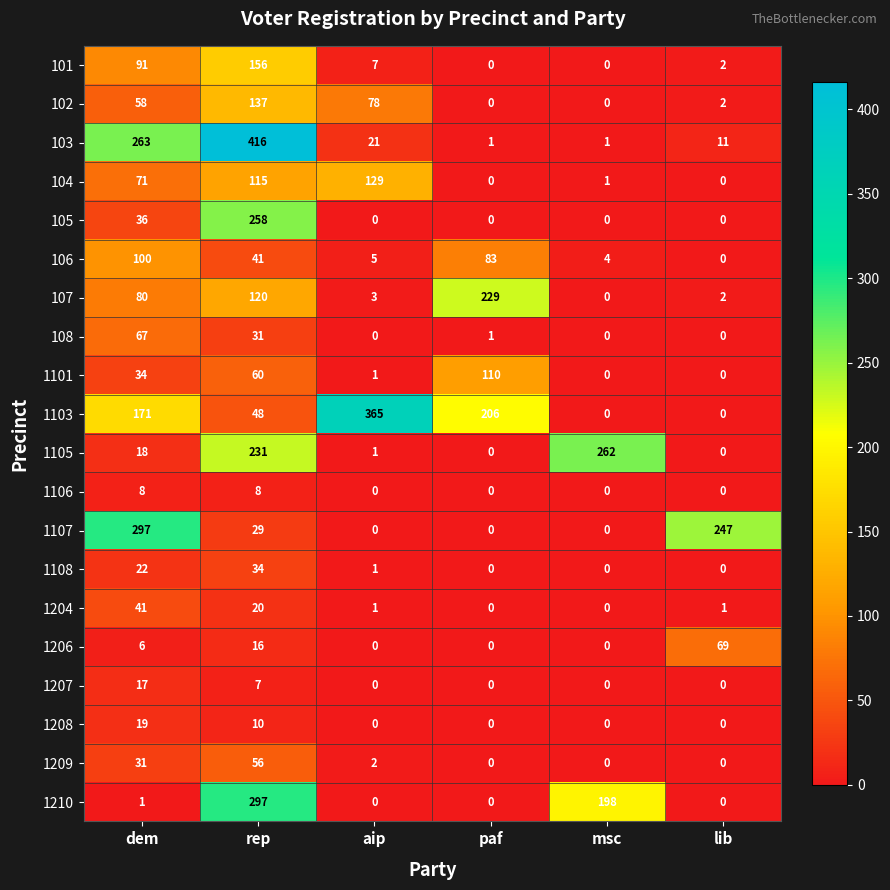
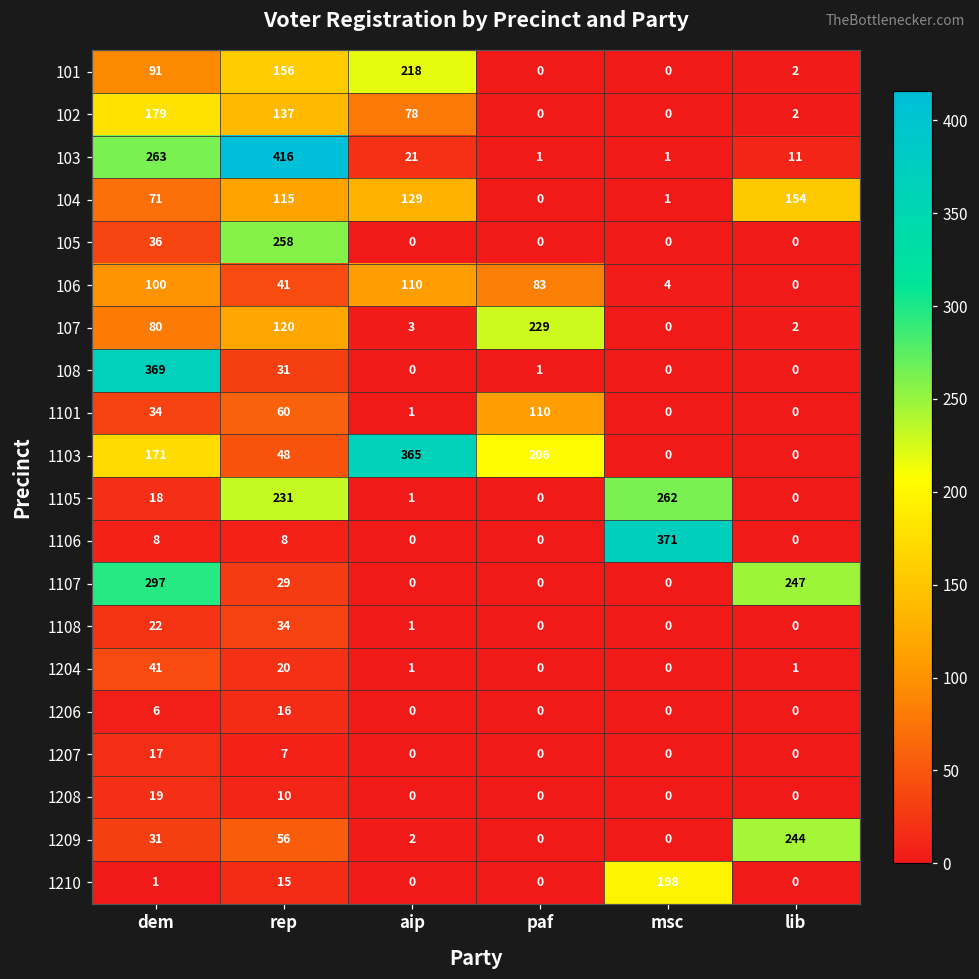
101, aip: 7 -> 218
102, dem: 58 -> 179
104, lib: 0 -> 154
106, aip: 5 -> 110
108, dem: 67 -> 369
1106, msc: 0 -> 371
1206, lib: 69 -> 0
1209, lib: 0 -> 244
1210, rep: 297 -> 15
